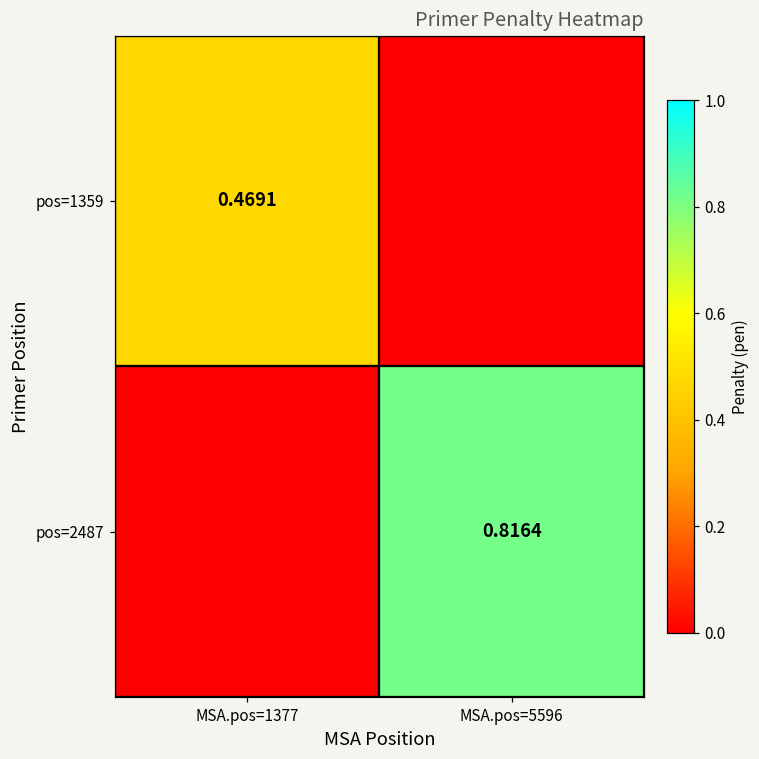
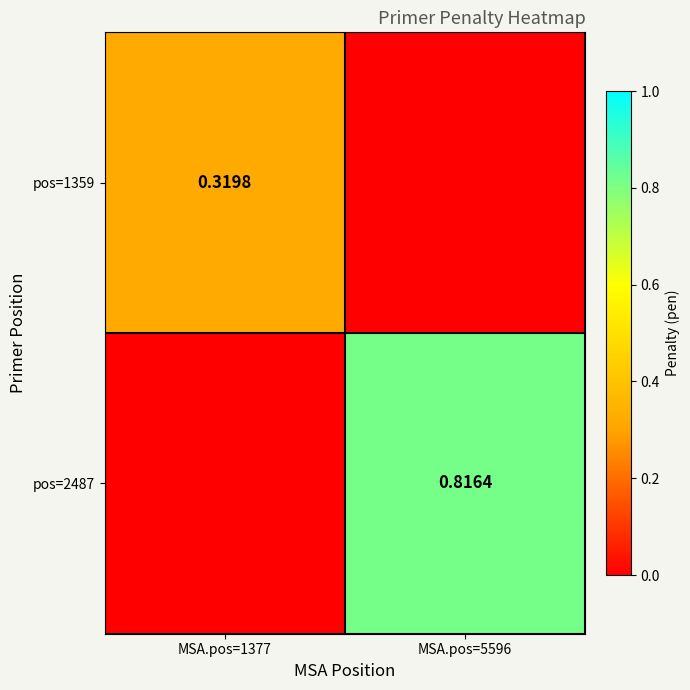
pos=1359, MSA.pos=1377: 0.4691 -> 0.3198
